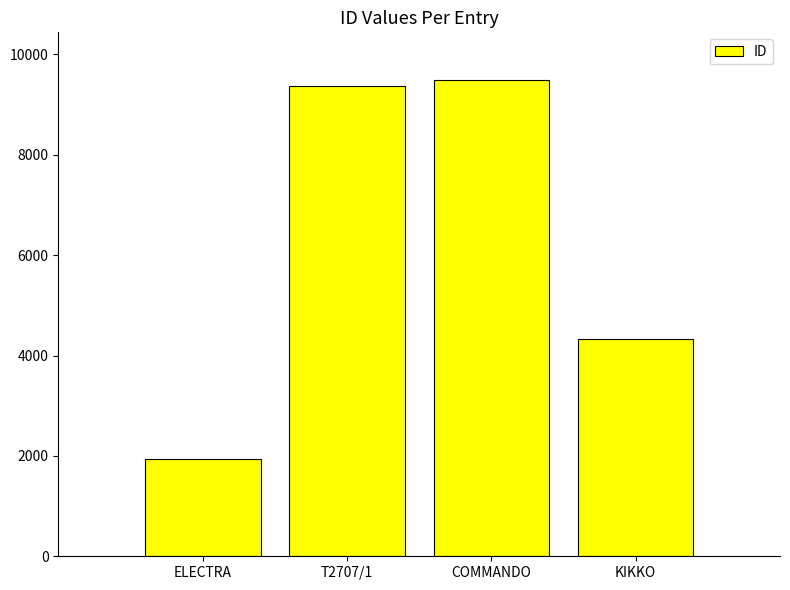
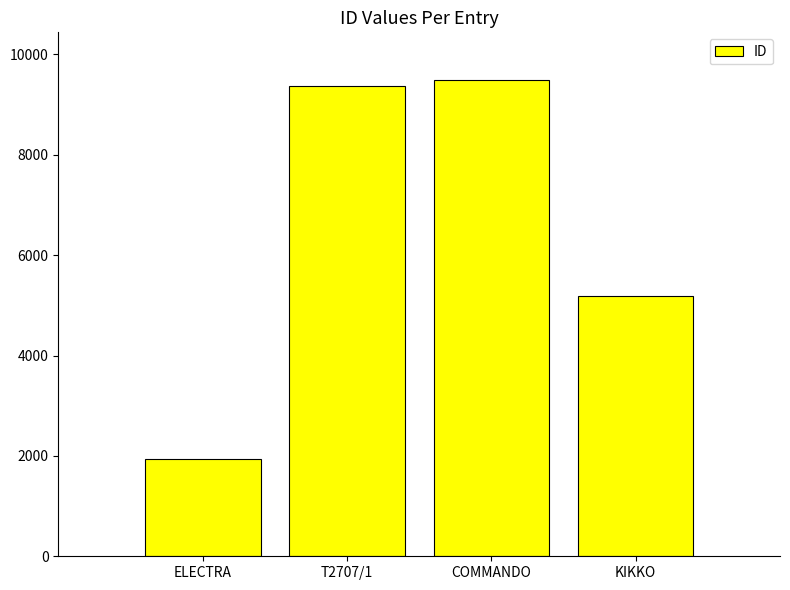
KIKKO: 4300 -> 5200
